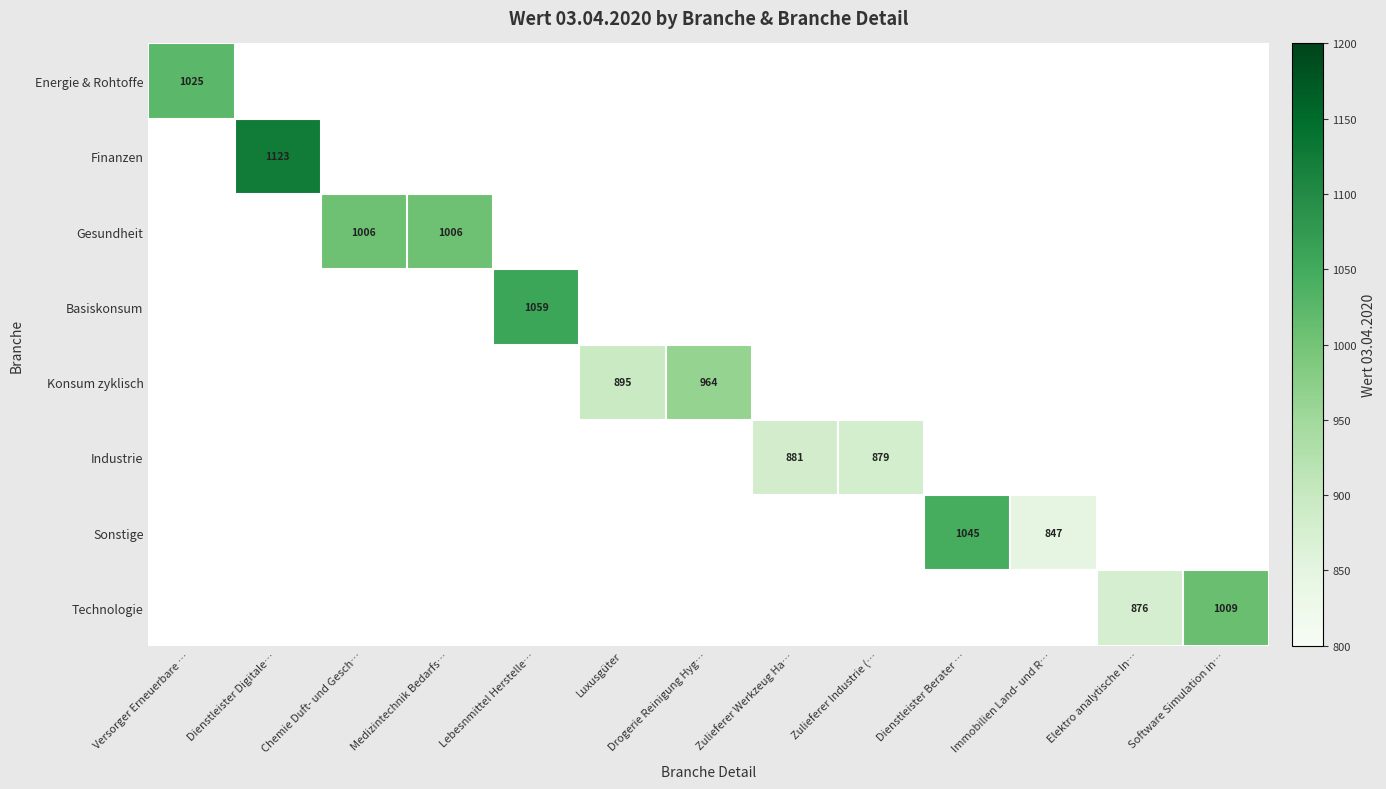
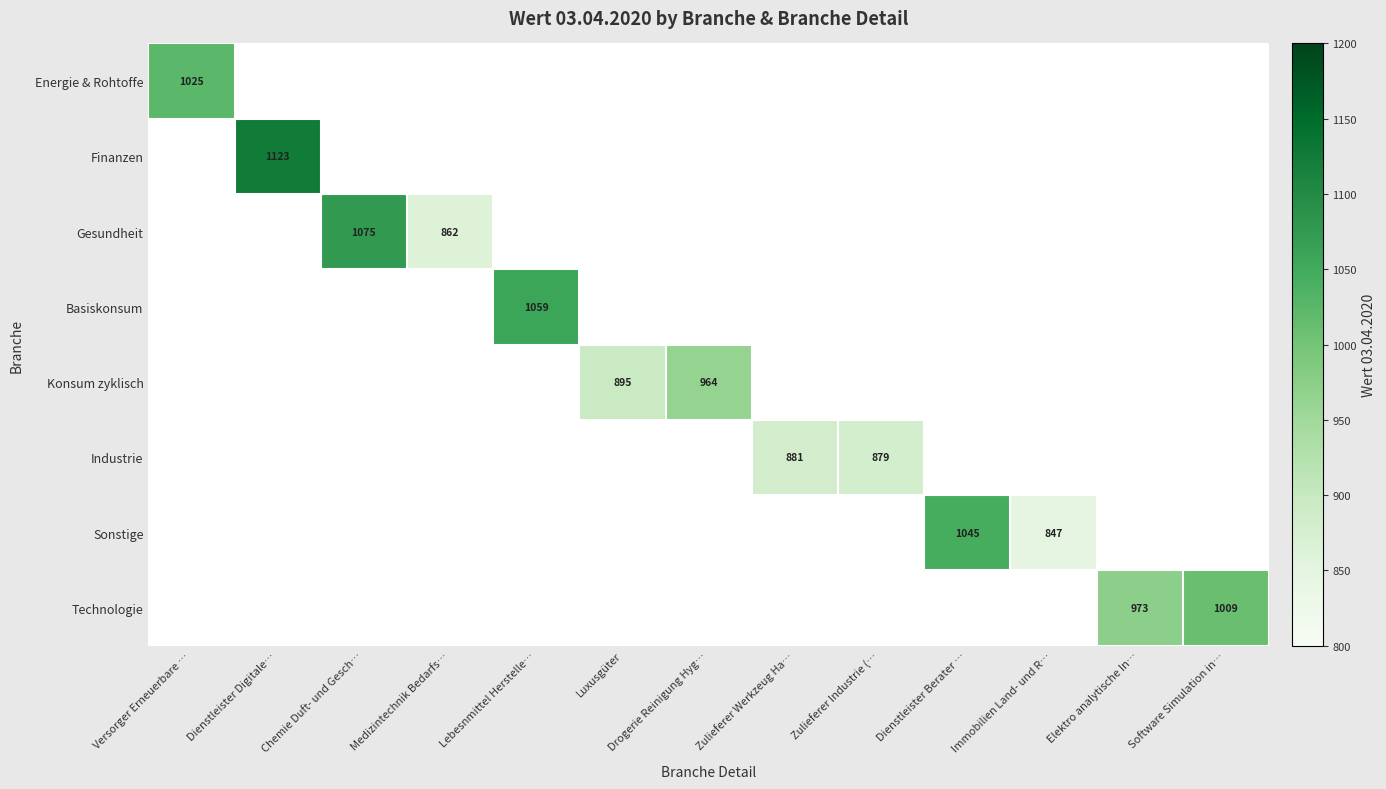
Gesundheit, Chemie Duft- und Gesch…: 1006 -> 1075
Gesundheit, Medizintechnik Bedarfs…: 1006 -> 862
Technologie, Elektro analytische In…: 876 -> 973
